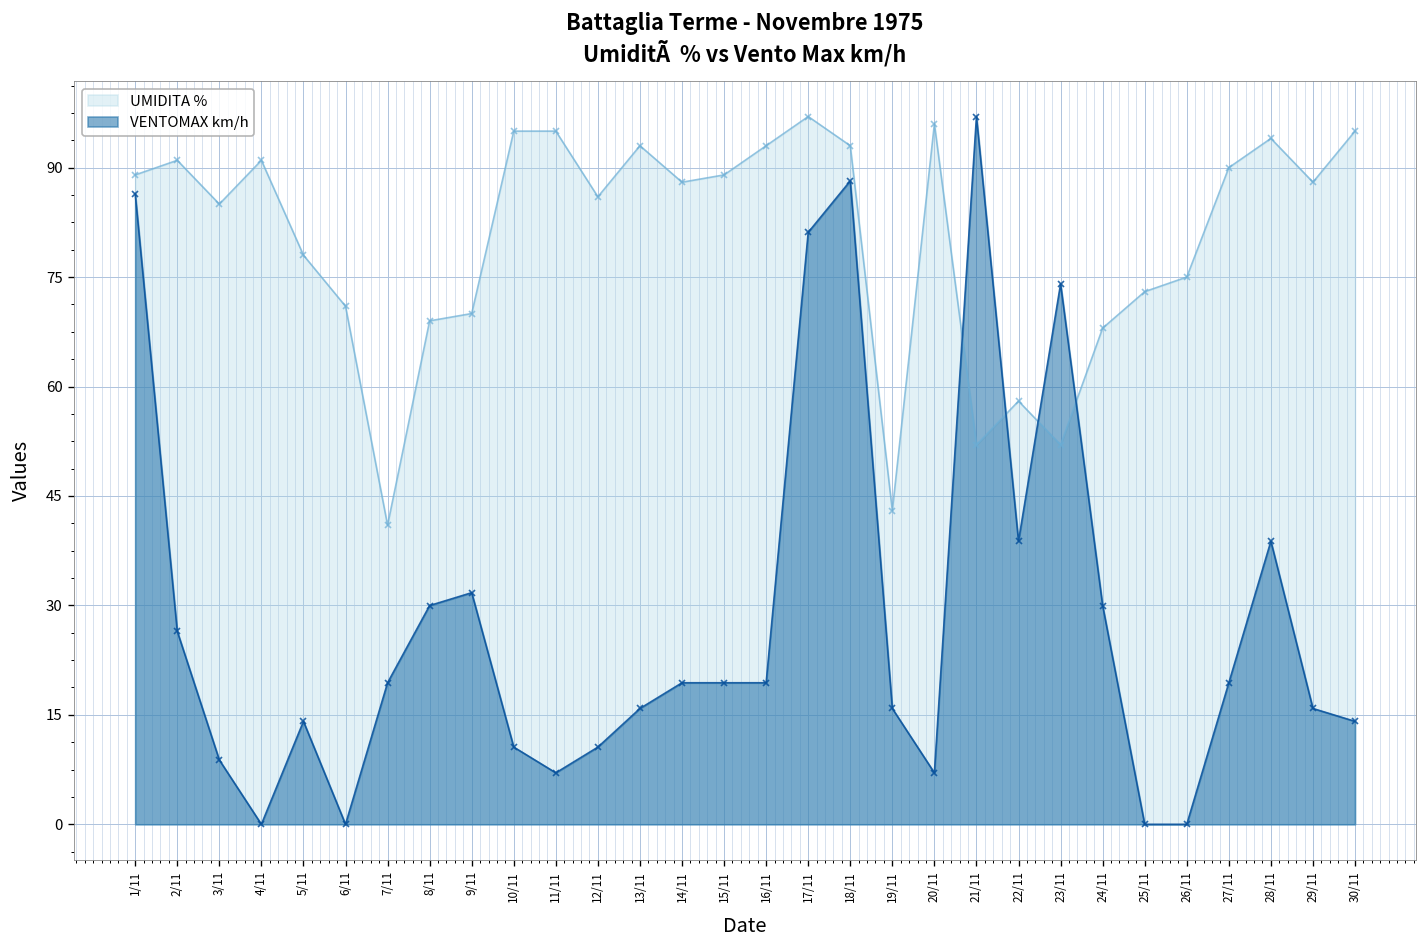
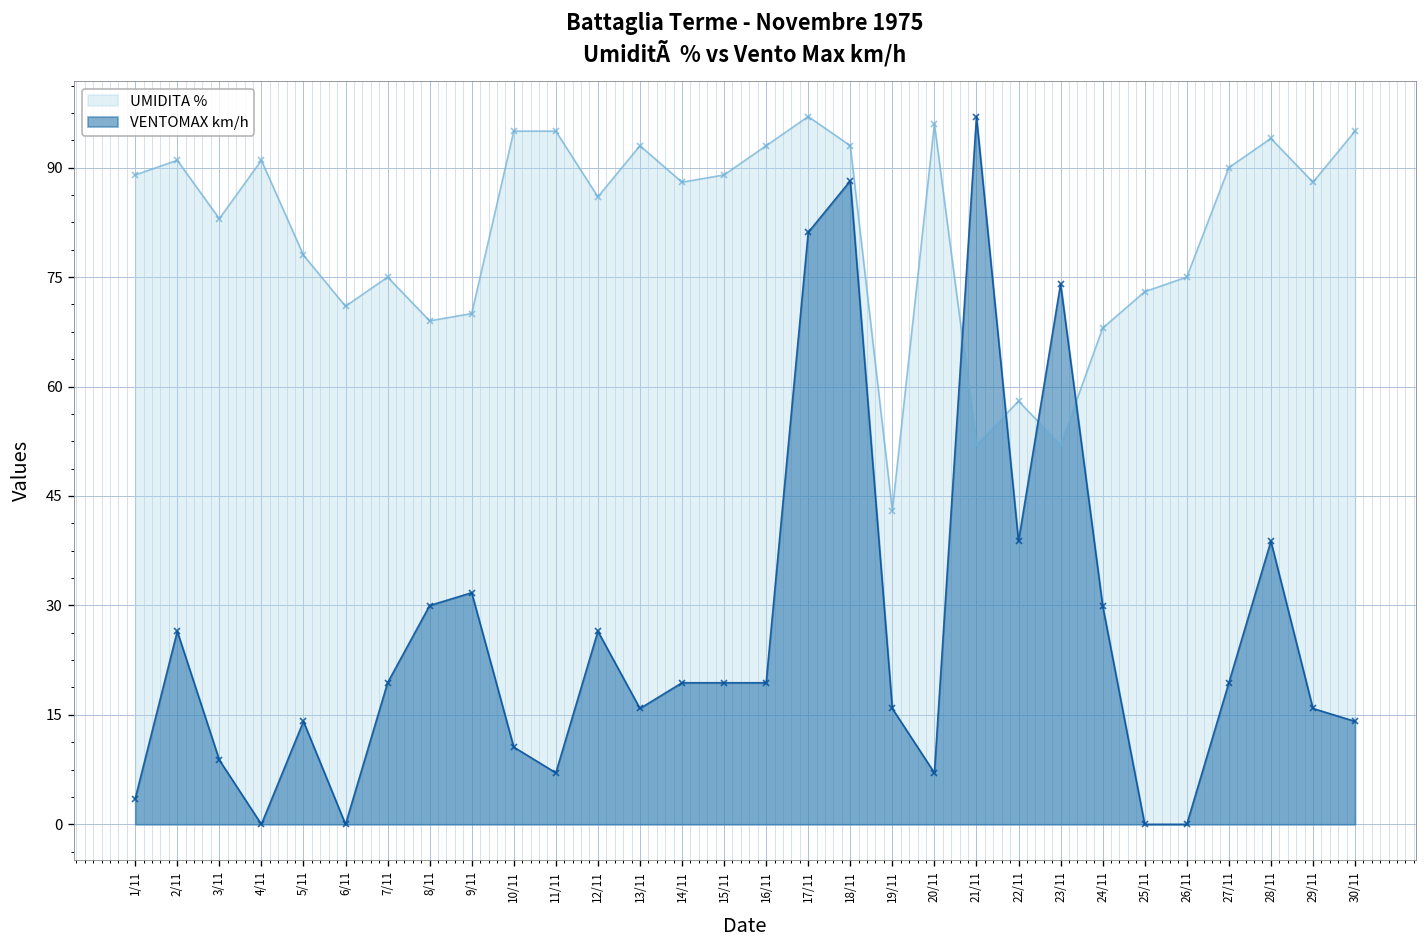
VENTOMAX km/h, 1/11: 86 -> 4
UMIDITA %, 3/11: 85 -> 83
UMIDITA %, 7/11: 41 -> 75
VENTOMAX km/h, 12/11: 11 -> 26
